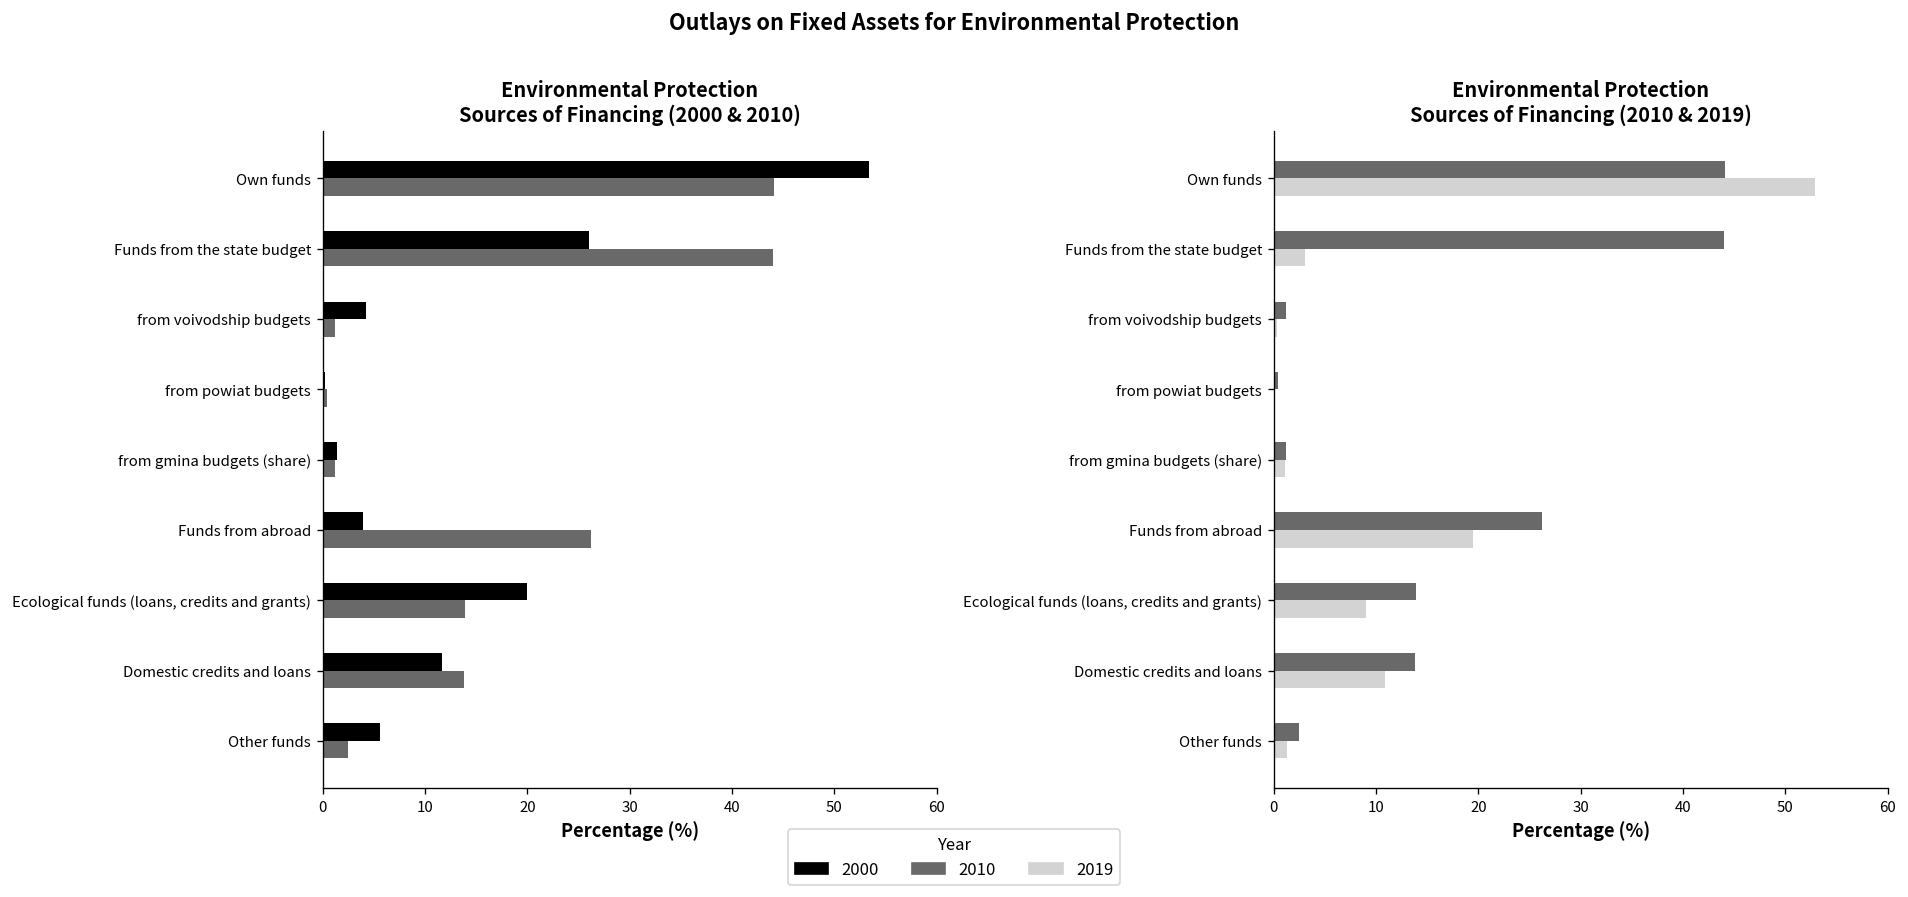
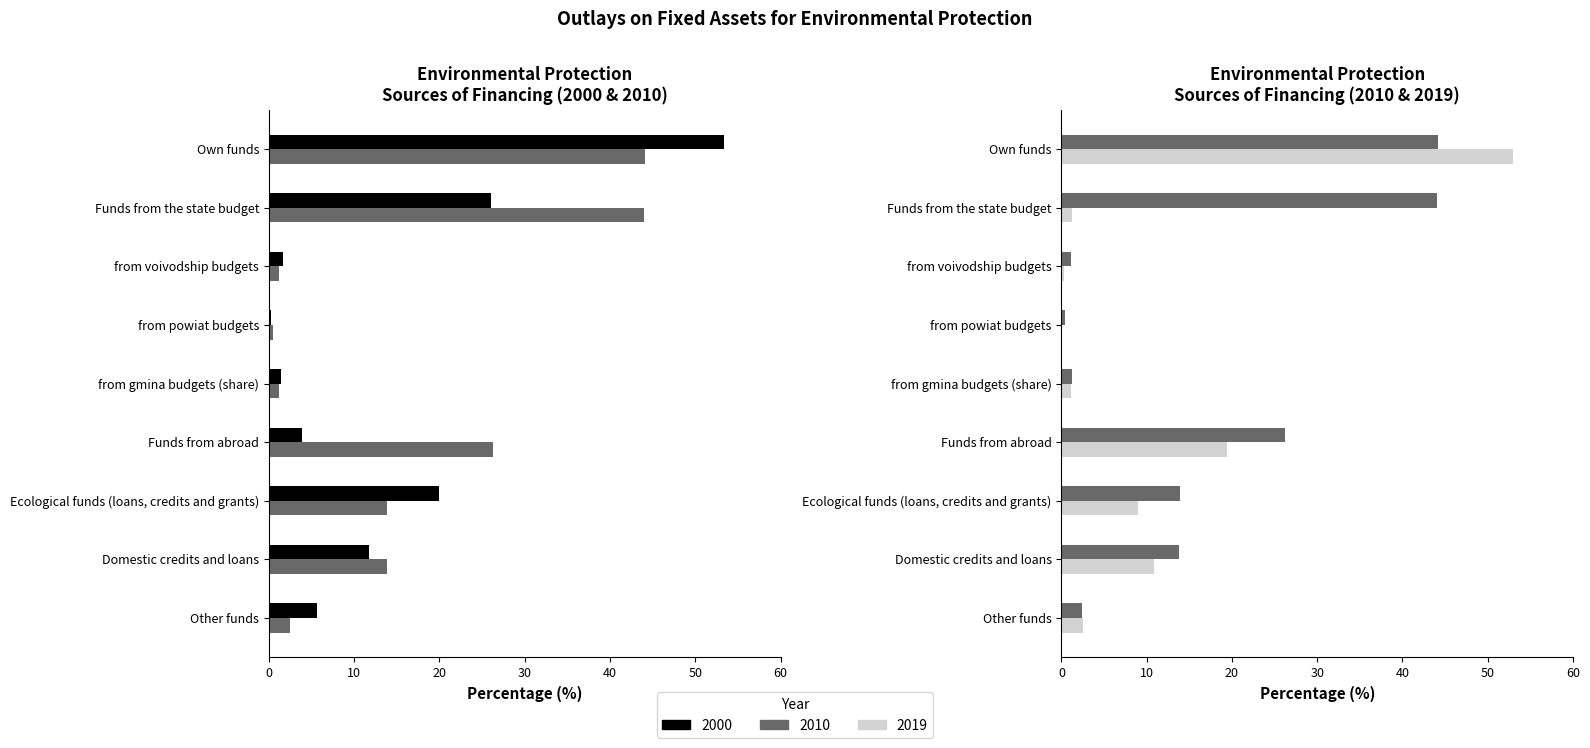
Environmental Protection Sources of Financing (2000 & 2010), 2000, from voivodship budgets: 4 -> 2
Environmental Protection Sources of Financing (2010 & 2019), 2019, Funds from the state budget: 3 -> 1
Environmental Protection Sources of Financing (2010 & 2019), 2019, Other funds: 1 -> 3
